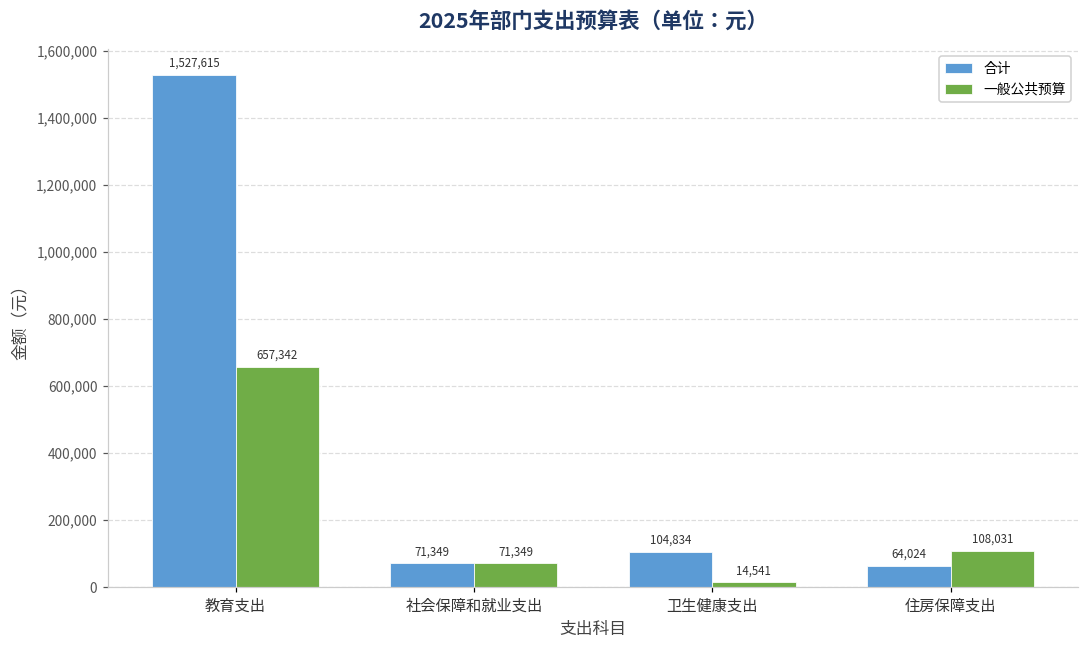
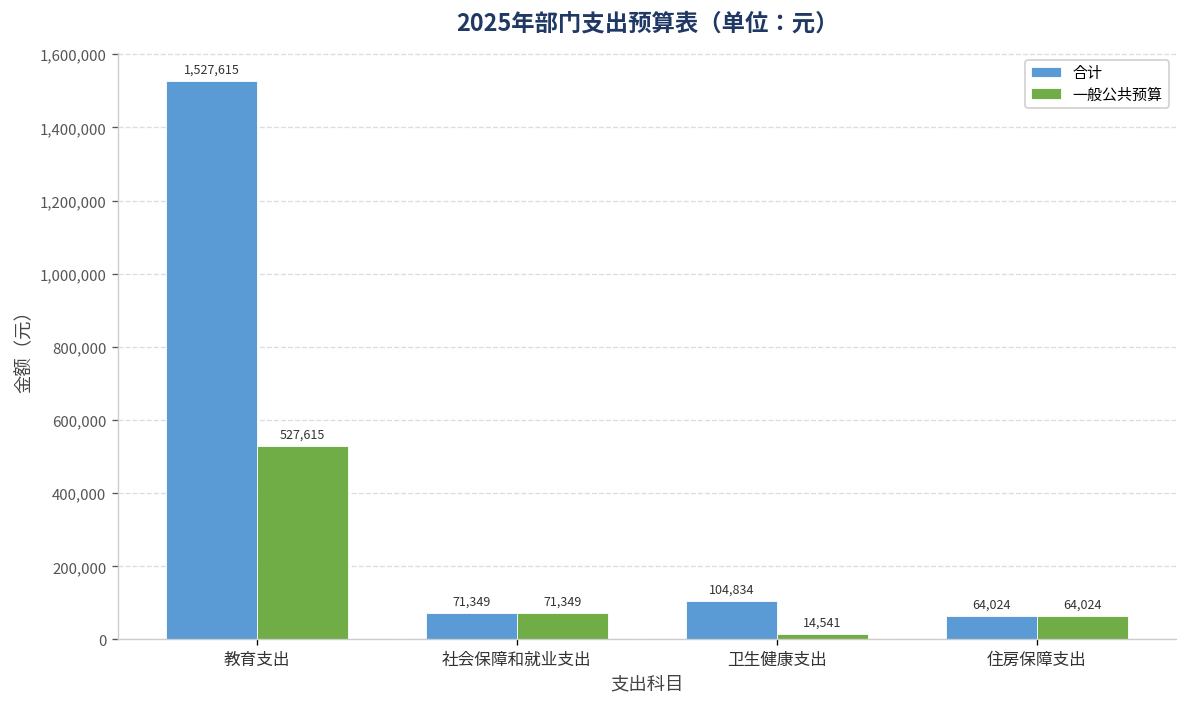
一般公共预算, 教育支出: 657,342 -> 527,615
一般公共预算, 住房保障支出: 108,031 -> 64,024
